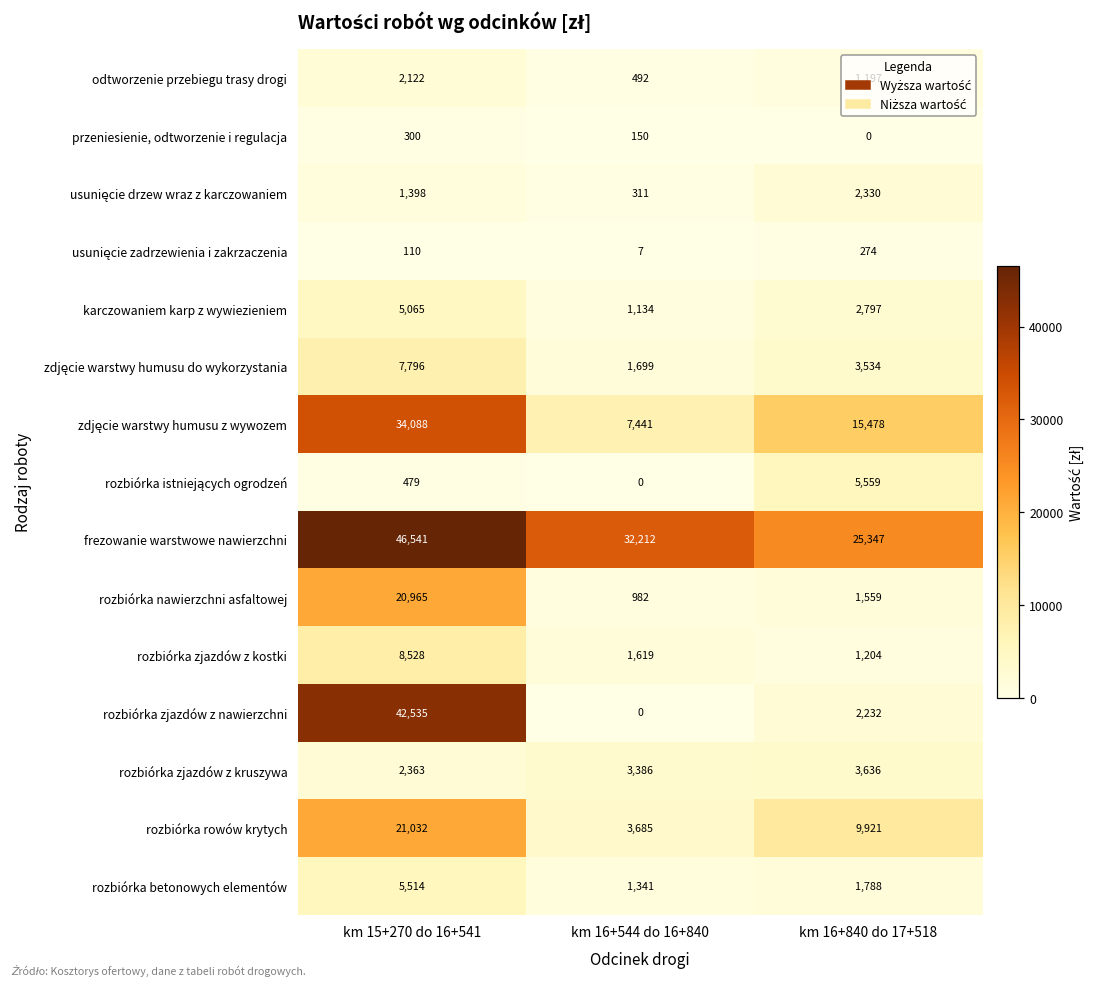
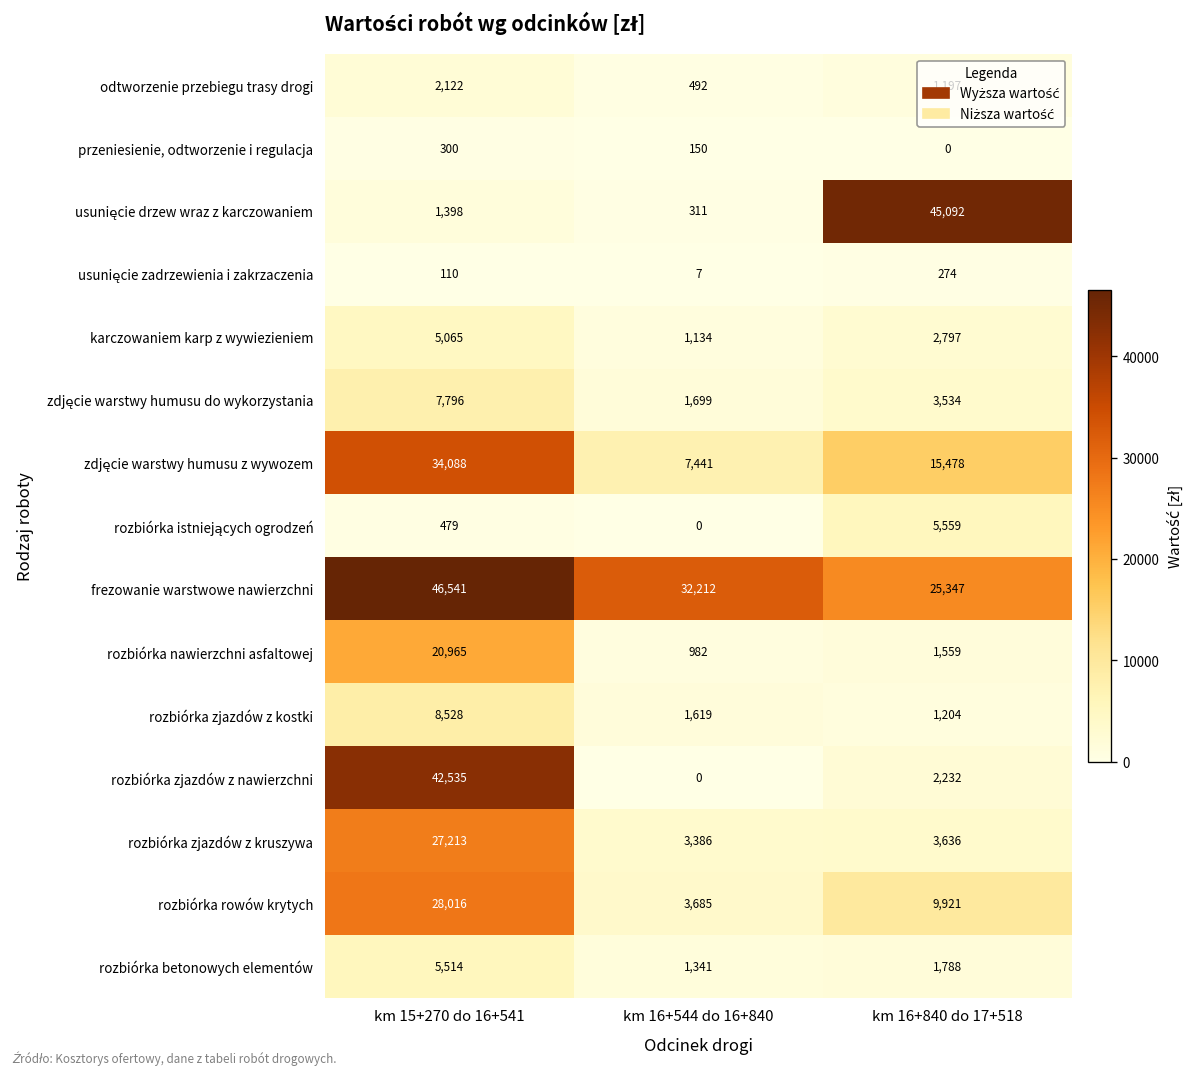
usunięcie drzew wraz z karczowaniem, km 16+840 do 17+518: 2,330 -> 45,092
rozbiórka zjazdów z kruszywa, km 15+270 do 16+541: 2,363 -> 27,213
rozbiórka rowów krytych, km 15+270 do 16+541: 21,032 -> 28,016
